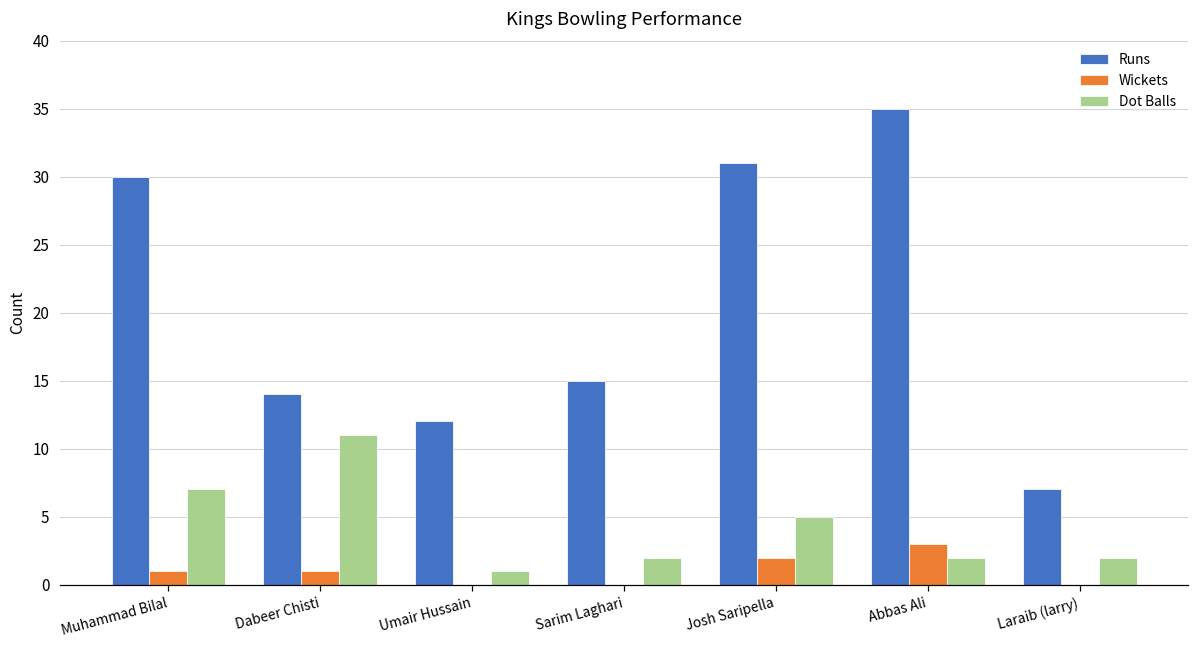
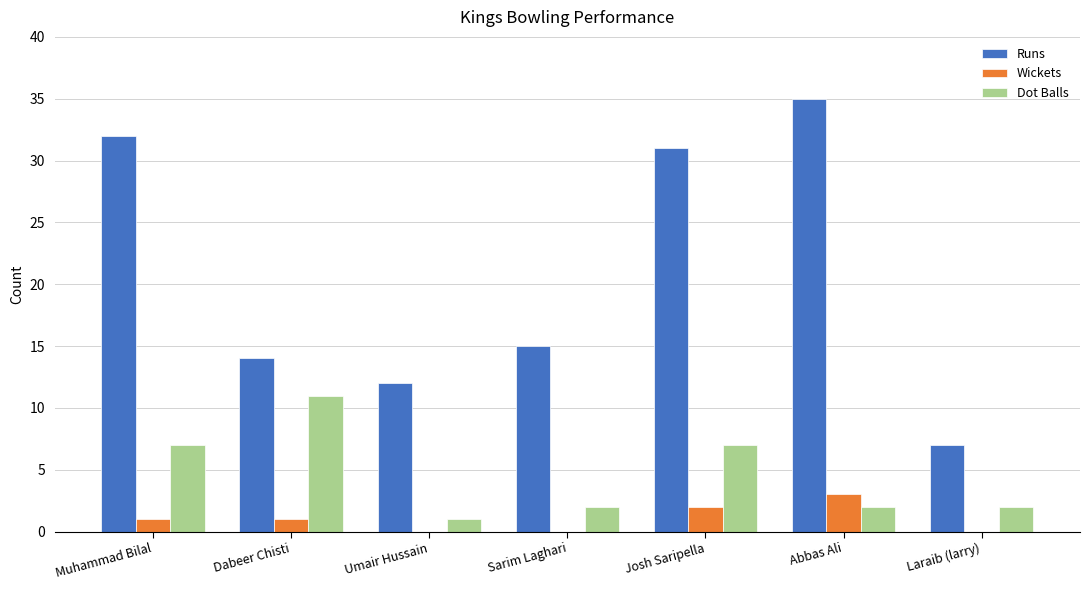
Runs, Muhammad Bilal: 30 -> 32
Dot Balls, Josh Saripella: 5 -> 7
